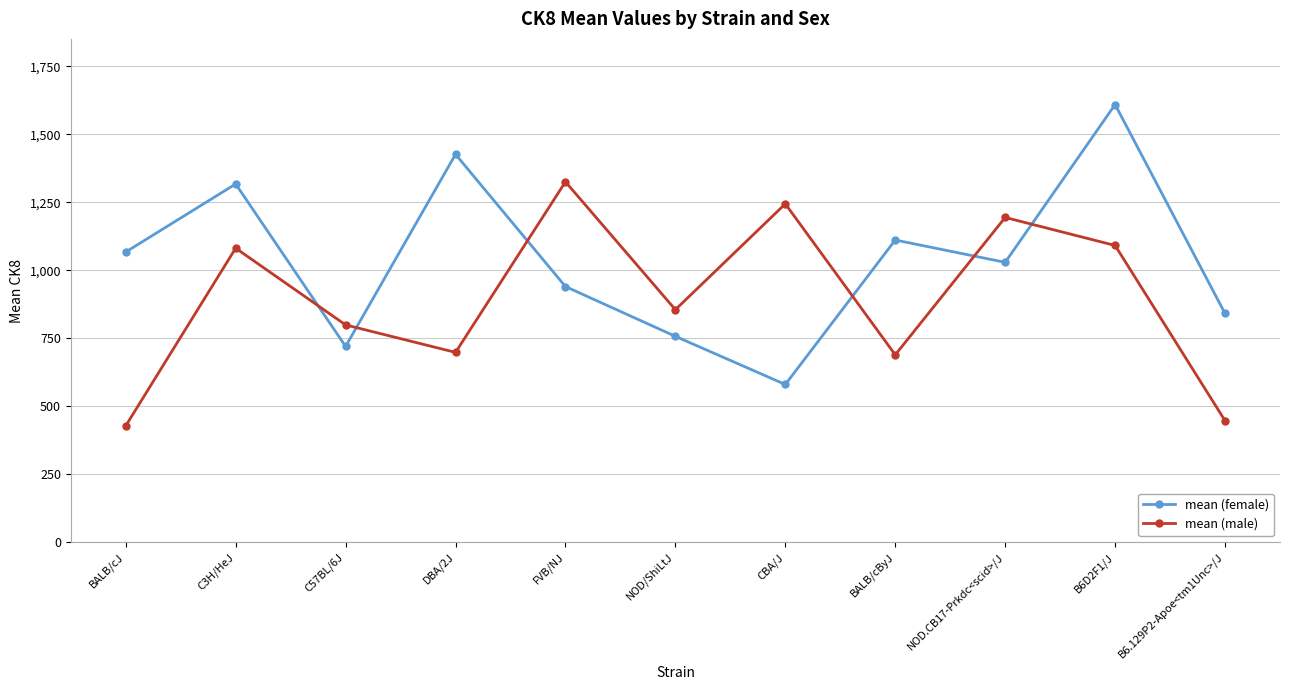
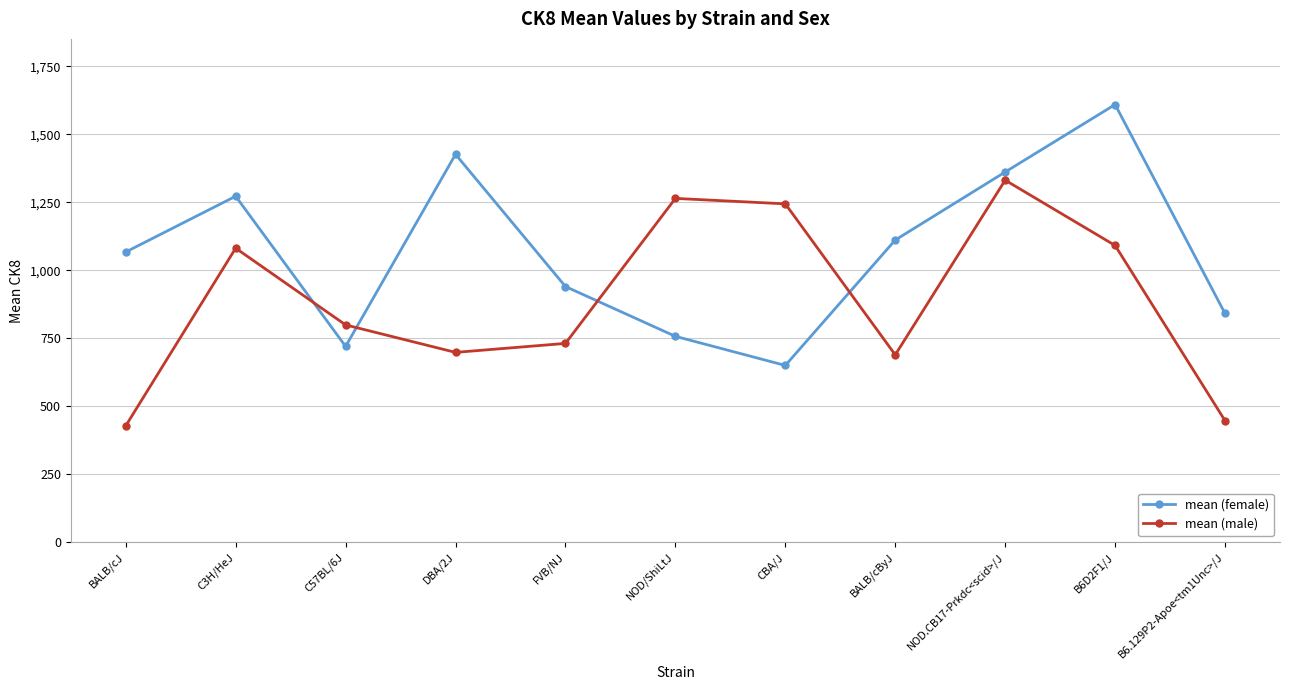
mean (female), C3H/HeJ: 1,320 -> 1,270
mean (male), FVB/NJ: 1,330 -> 730
mean (male), NOD/ShiLtJ: 860 -> 1,260
mean (female), CBA/J: 580 -> 650
mean (female), NOD.CB17-Prkdc<scid>/J: 1,030 -> 1,360
mean (male), NOD.CB17-Prkdc<scid>/J: 1,190 -> 1,330
